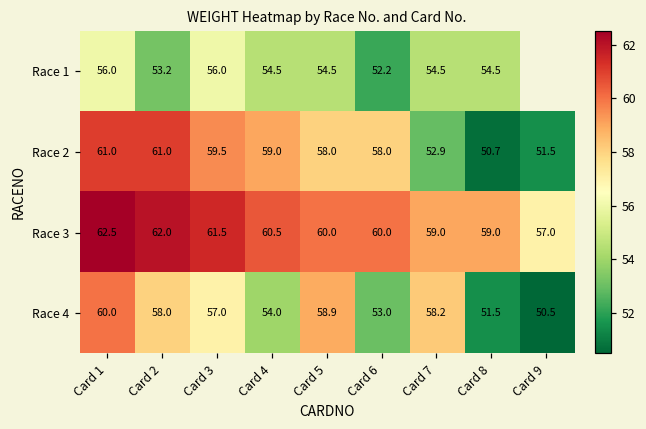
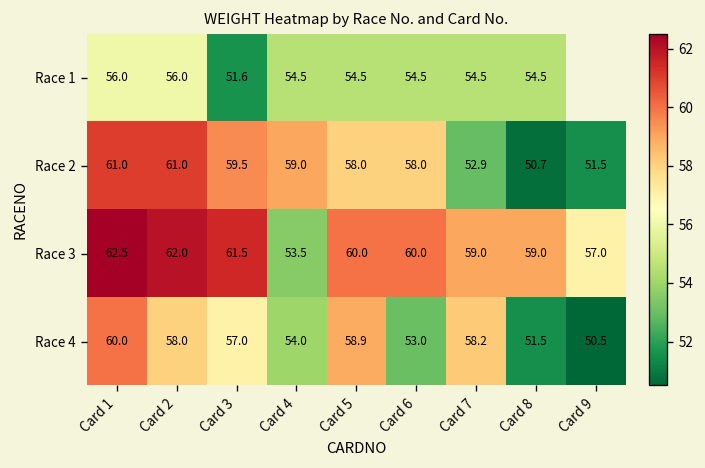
Race 1, Card 2: 53.2 -> 56.0
Race 1, Card 3: 56.0 -> 51.6
Race 1, Card 6: 52.2 -> 54.5
Race 3, Card 4: 60.5 -> 53.5
